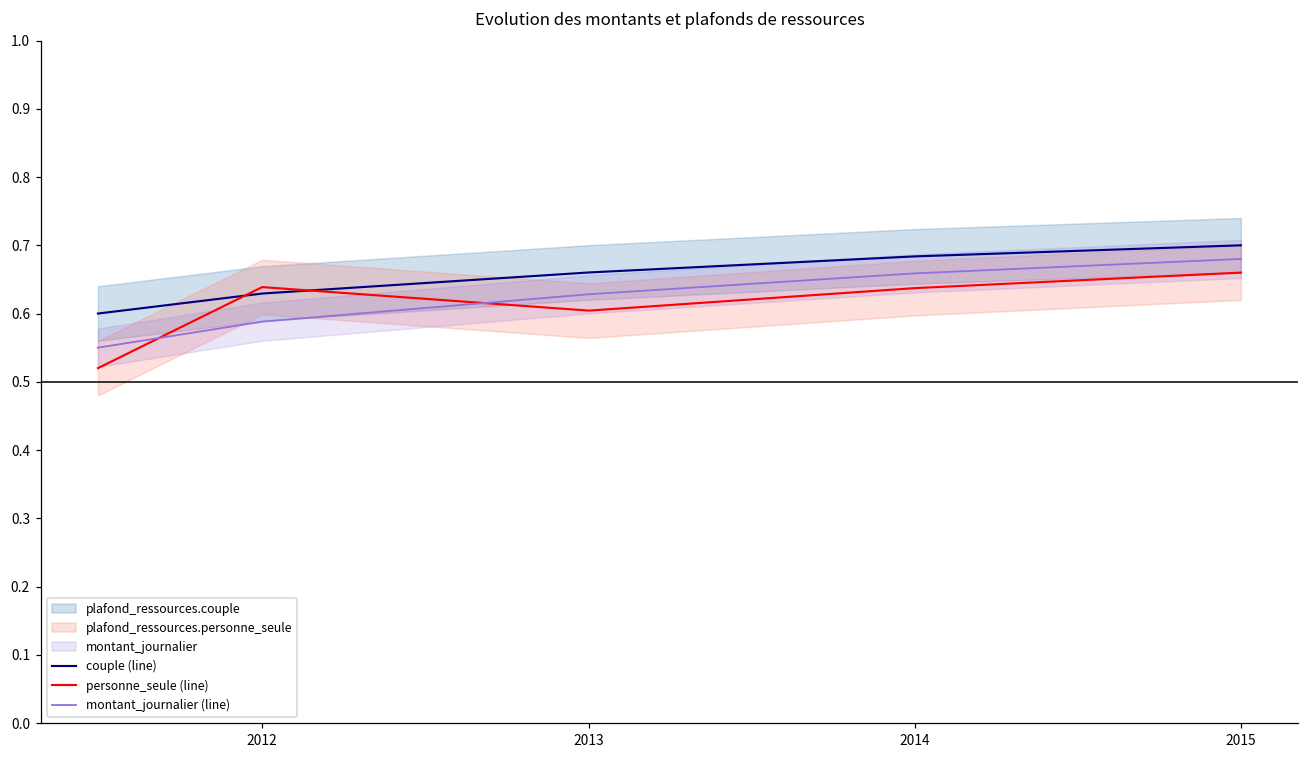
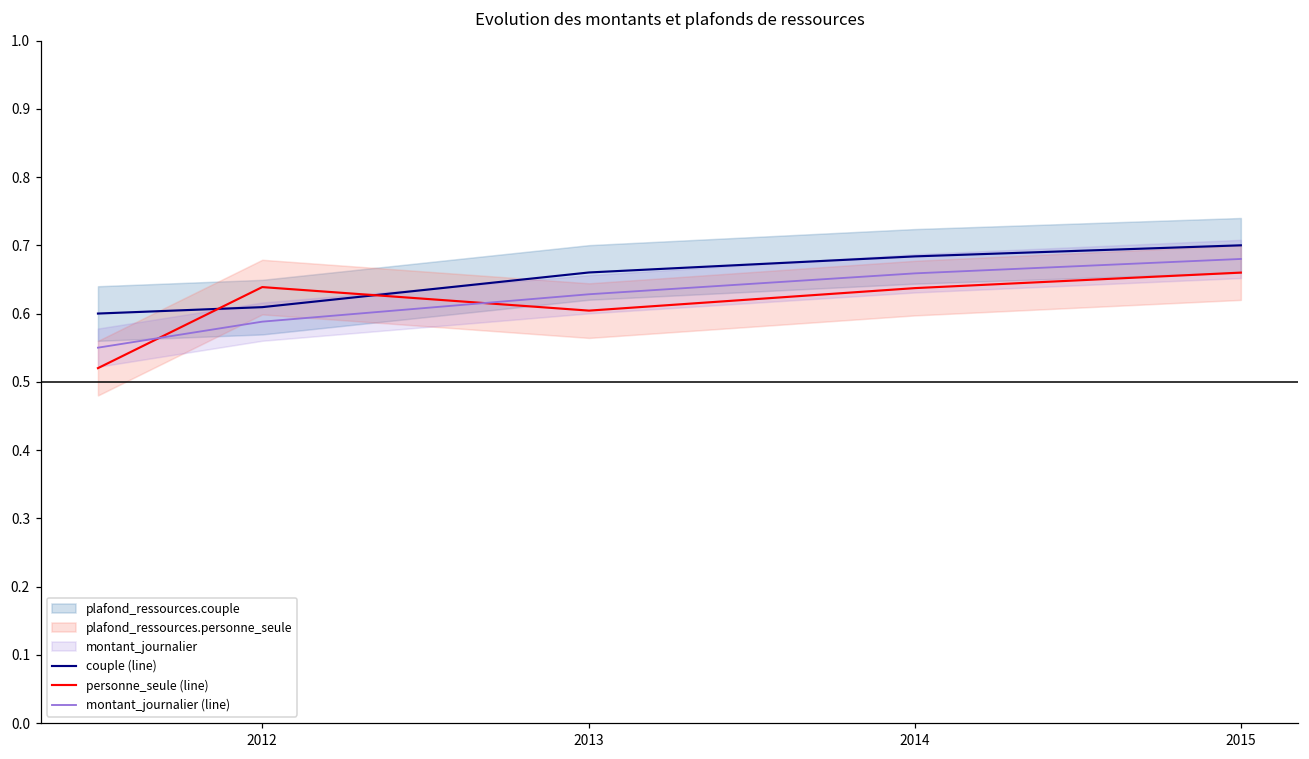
couple (line), 2012: 0.63 -> 0.61
